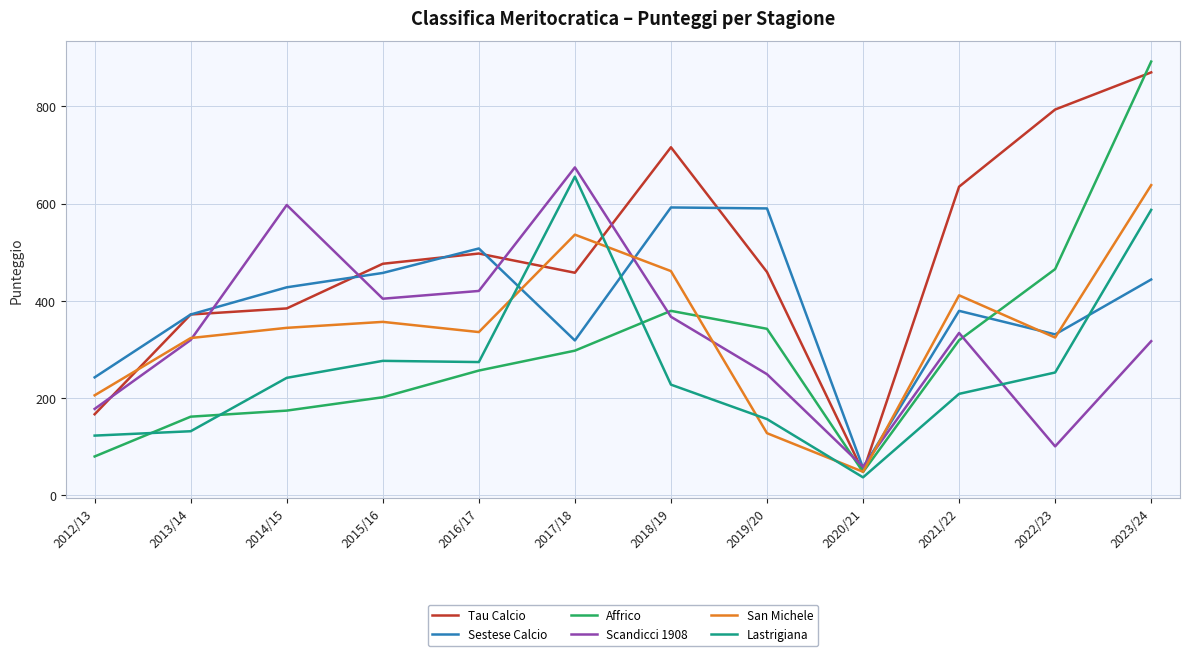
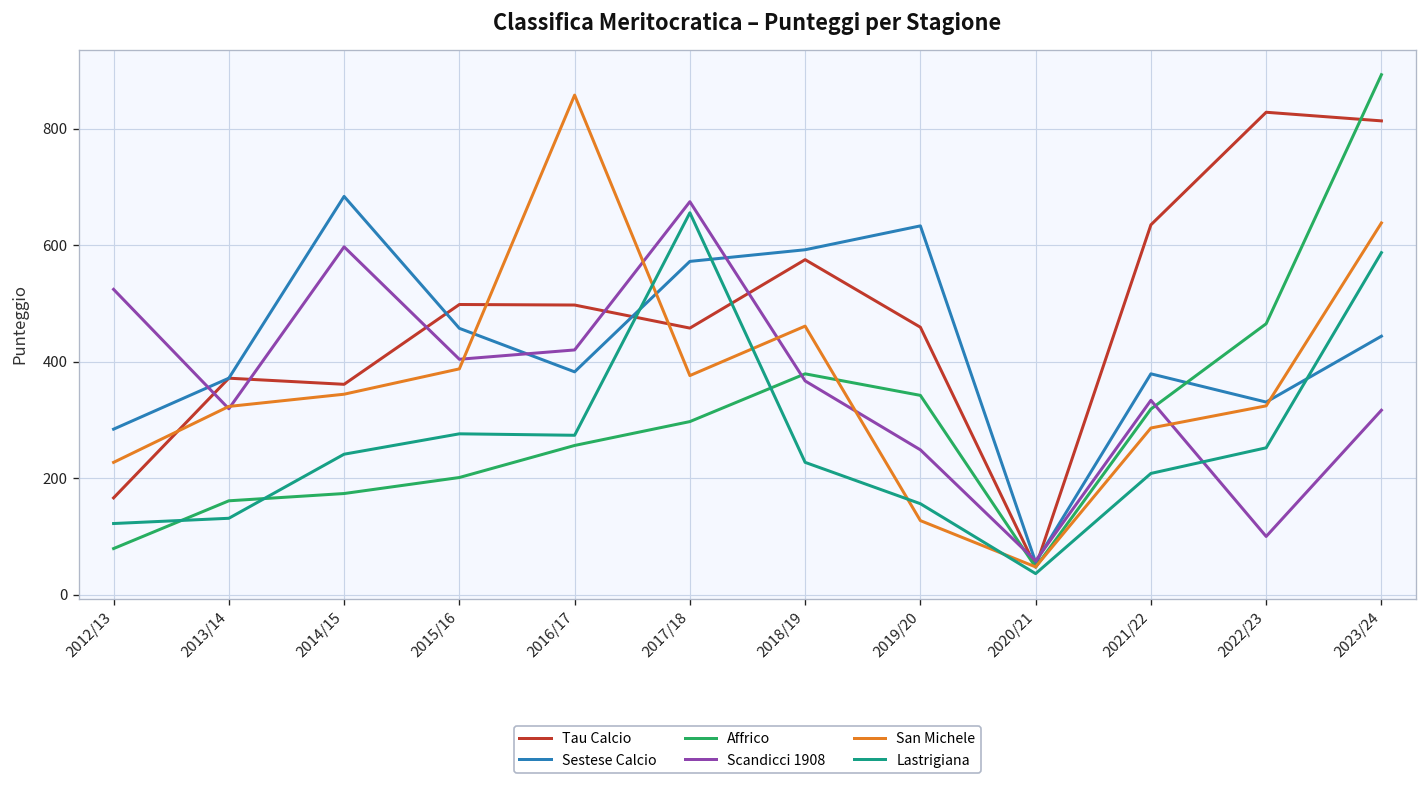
Sestese Calcio, 2012/13: 240 -> 280
Scandicci 1908, 2012/13: 180 -> 520
San Michele, 2012/13: 210 -> 230
Tau Calcio, 2014/15: 380 -> 360
Sestese Calcio, 2014/15: 430 -> 680
Tau Calcio, 2015/16: 480 -> 500
San Michele, 2015/16: 360 -> 390
Sestese Calcio, 2016/17: 510 -> 380
San Michele, 2016/17: 340 -> 860
Sestese Calcio, 2017/18: 320 -> 570
San Michele, 2017/18: 540 -> 380
Tau Calcio, 2018/19: 720 -> 580
Sestese Calcio, 2019/20: 590 -> 630
San Michele, 2021/22: 410 -> 290
Tau Calcio, 2022/23: 790 -> 830
Tau Calcio, 2023/24: 870 -> 810
